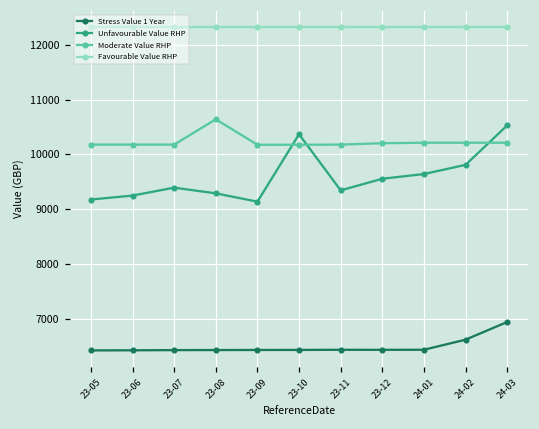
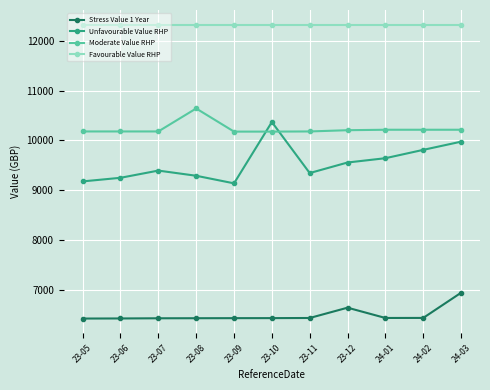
Stress Value 1 Year, 23-12: 6400 -> 6700
Stress Value 1 Year, 24-02: 6600 -> 6400
Unfavourable Value RHP, 24-03: 10500 -> 10000
